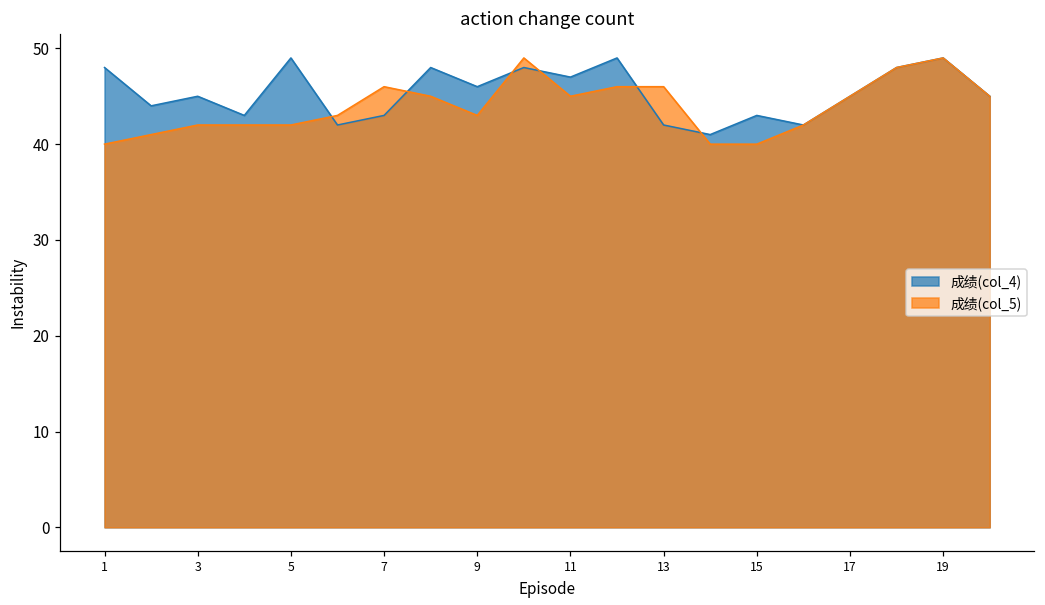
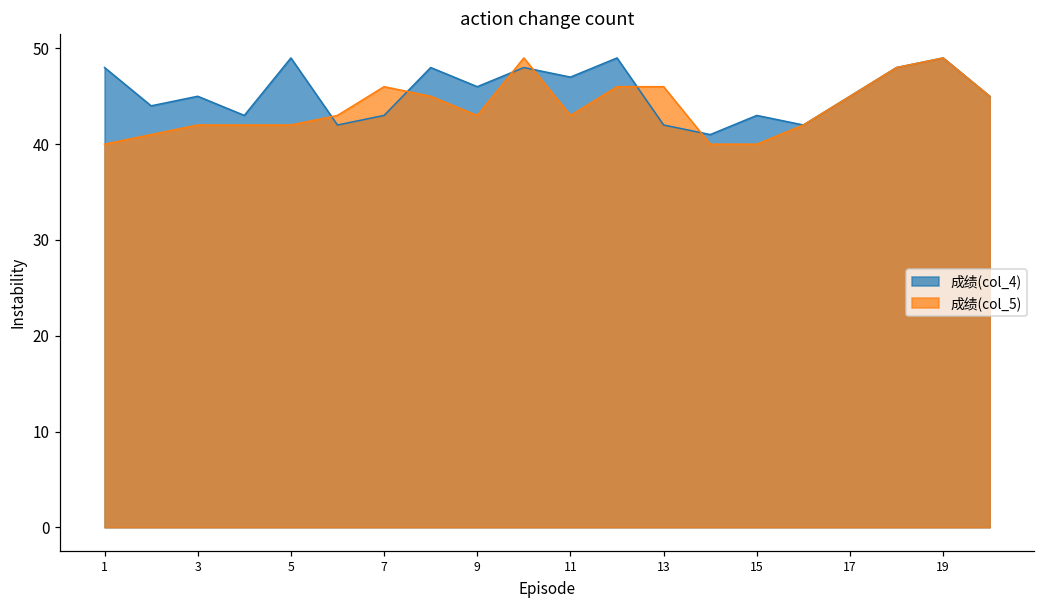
成绩(col_5), 11: 45 -> 43
